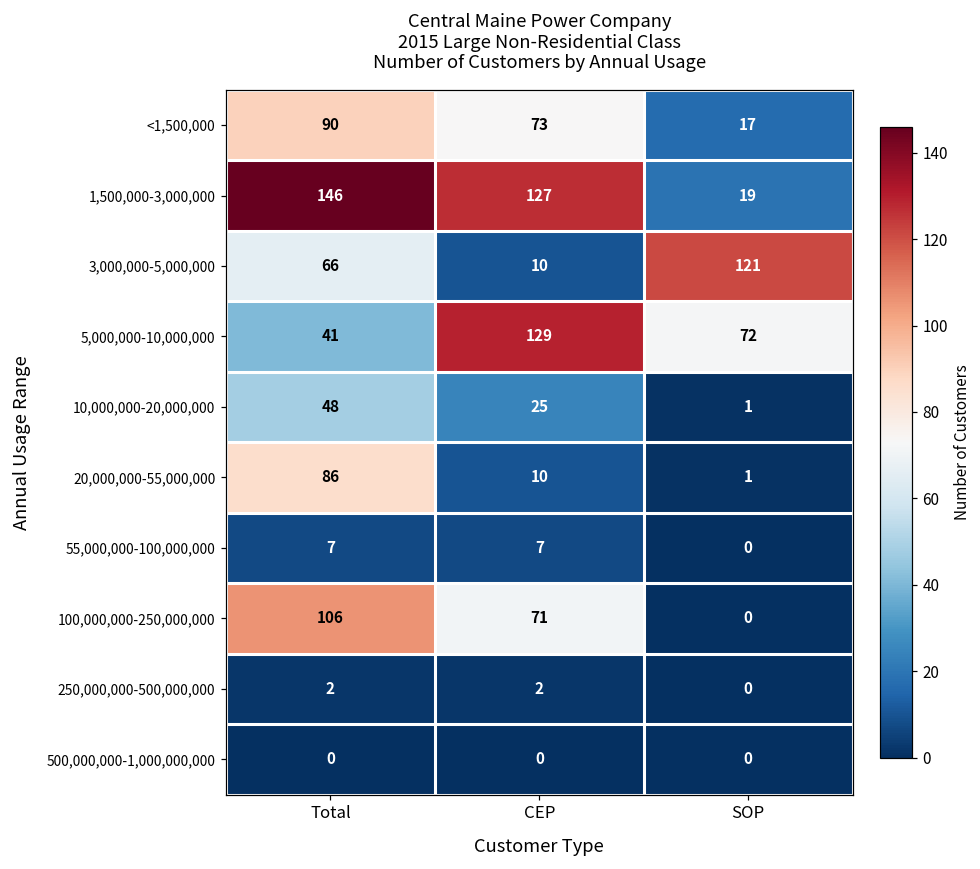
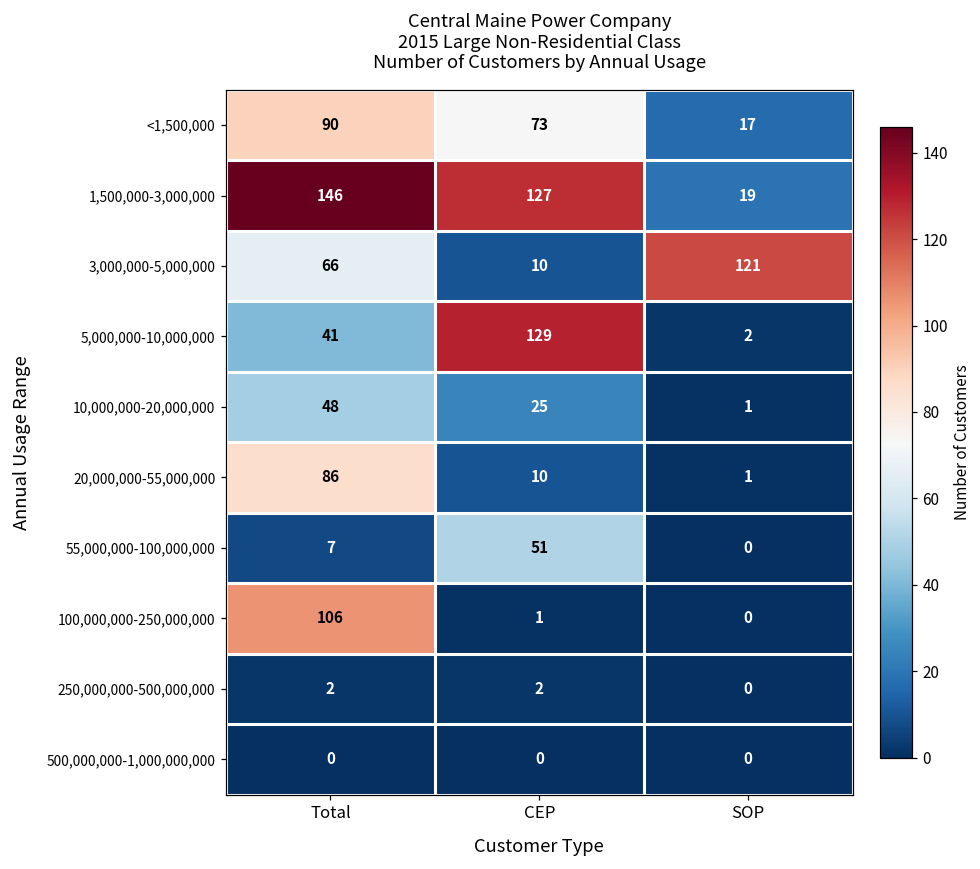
5,000,000-10,000,000, SOP: 72 -> 2
55,000,000-100,000,000, CEP: 7 -> 51
100,000,000-250,000,000, CEP: 71 -> 1
